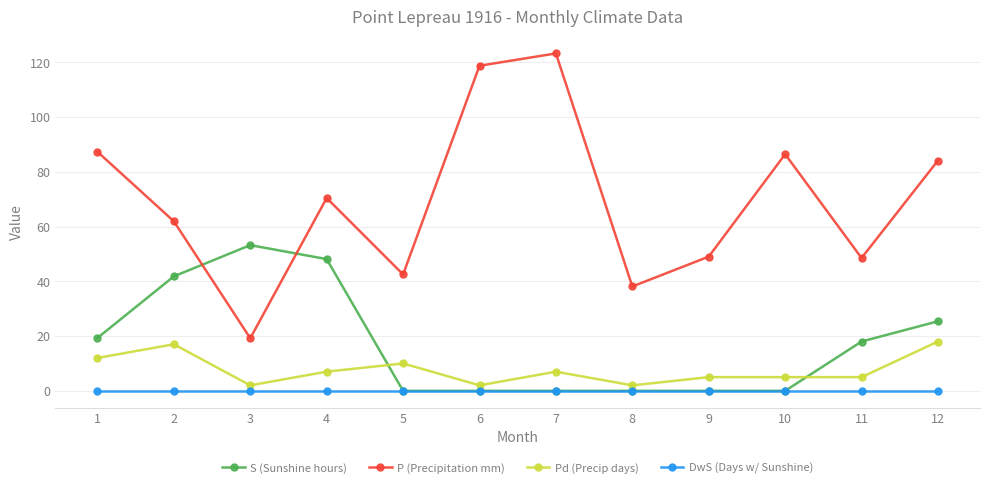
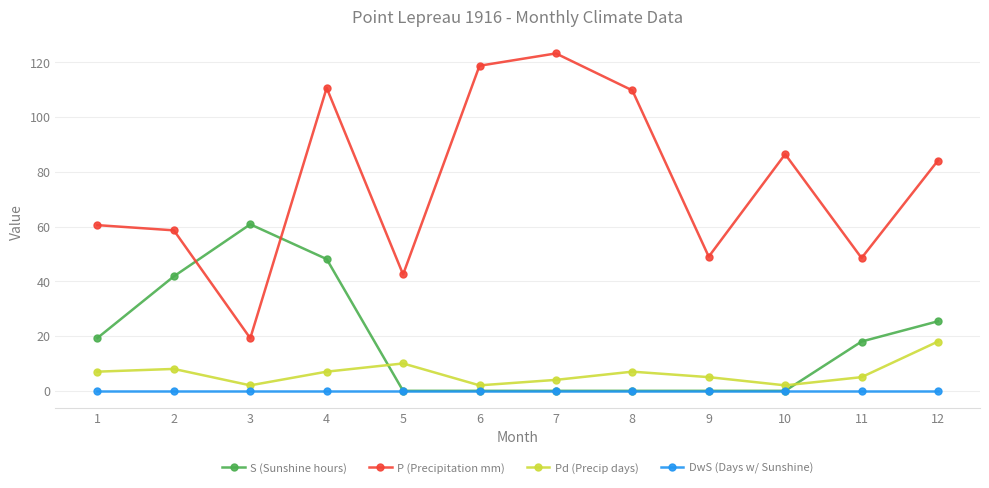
P (Precipitation mm), 1: 87 -> 61
Pd (Precip days), 1: 12 -> 7
P (Precipitation mm), 2: 62 -> 59
Pd (Precip days), 2: 17 -> 8
S (Sunshine hours), 3: 53 -> 61
P (Precipitation mm), 4: 70 -> 111
Pd (Precip days), 7: 7 -> 4
P (Precipitation mm), 8: 38 -> 110
Pd (Precip days), 8: 2 -> 7
Pd (Precip days), 10: 5 -> 2
